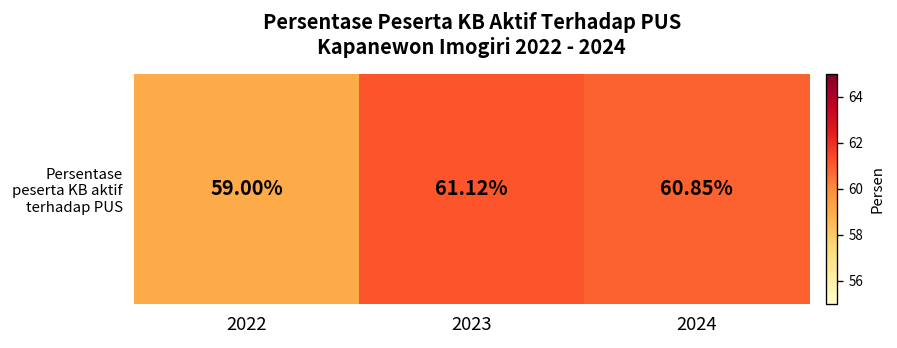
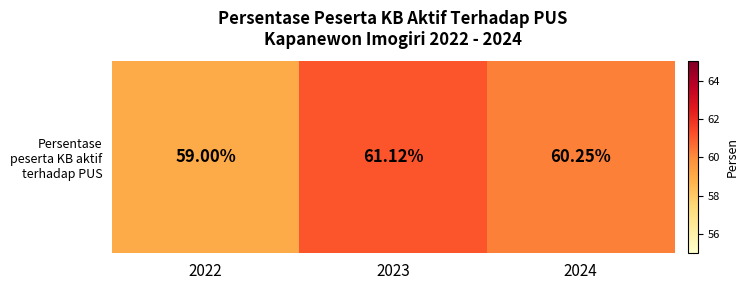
Persentase peserta KB aktif terhadap PUS, 2024: 60.85% -> 60.25%
